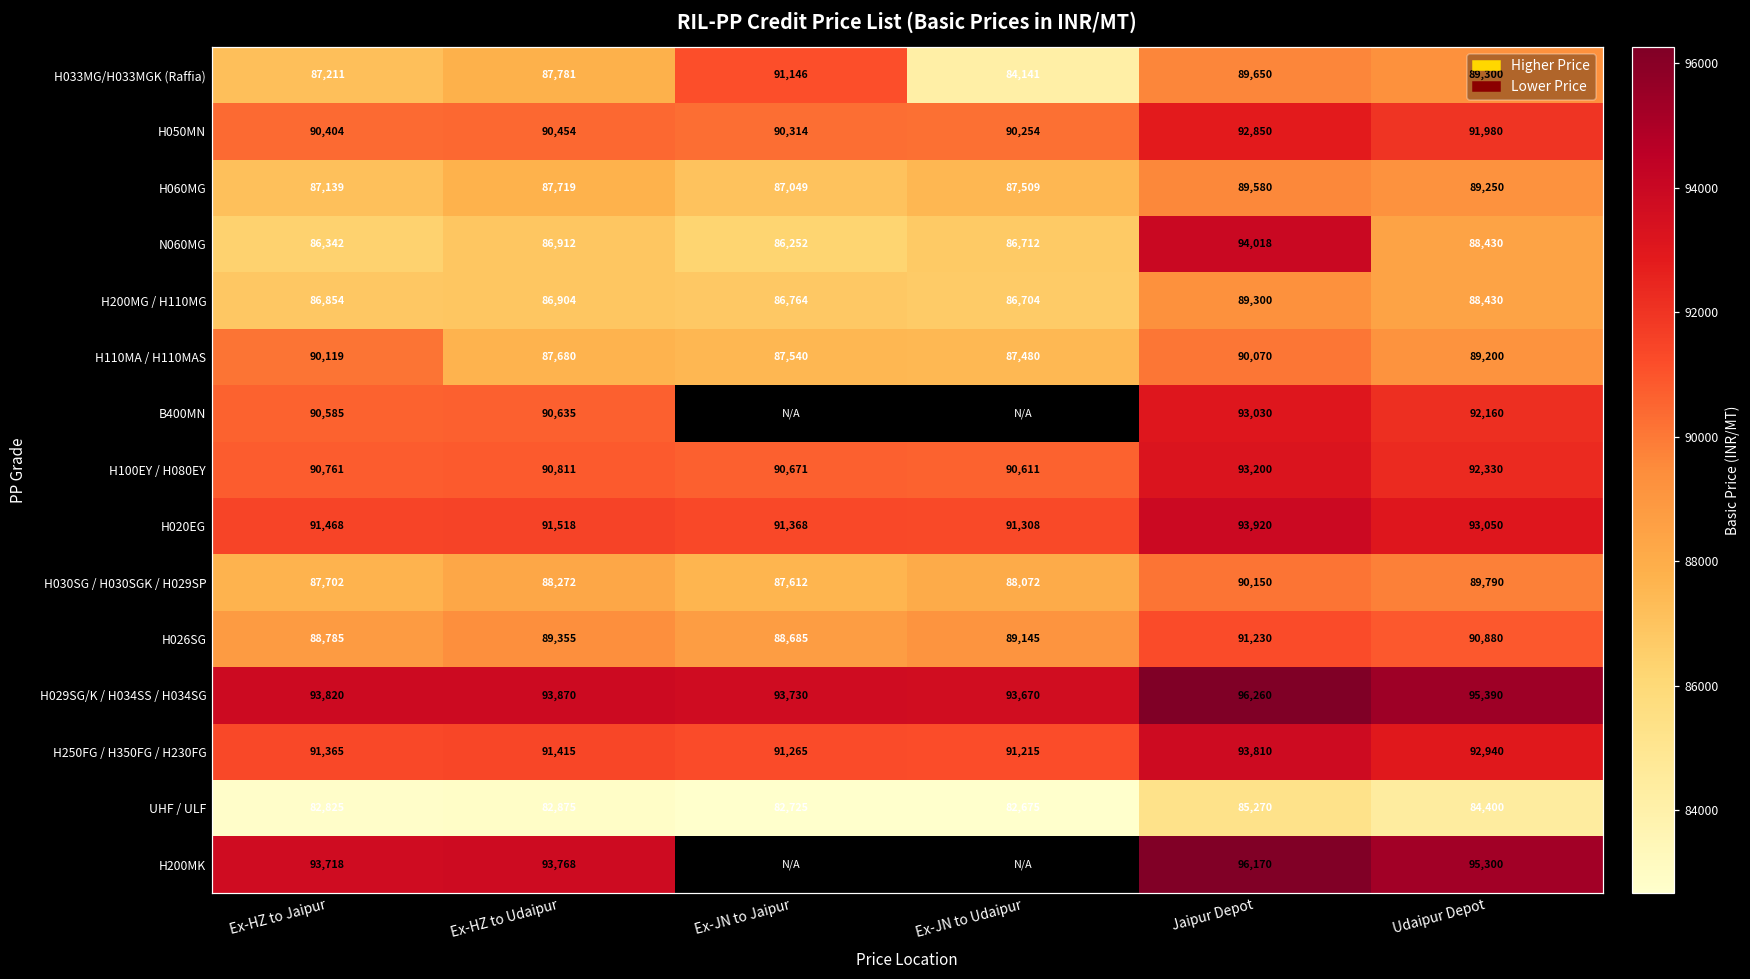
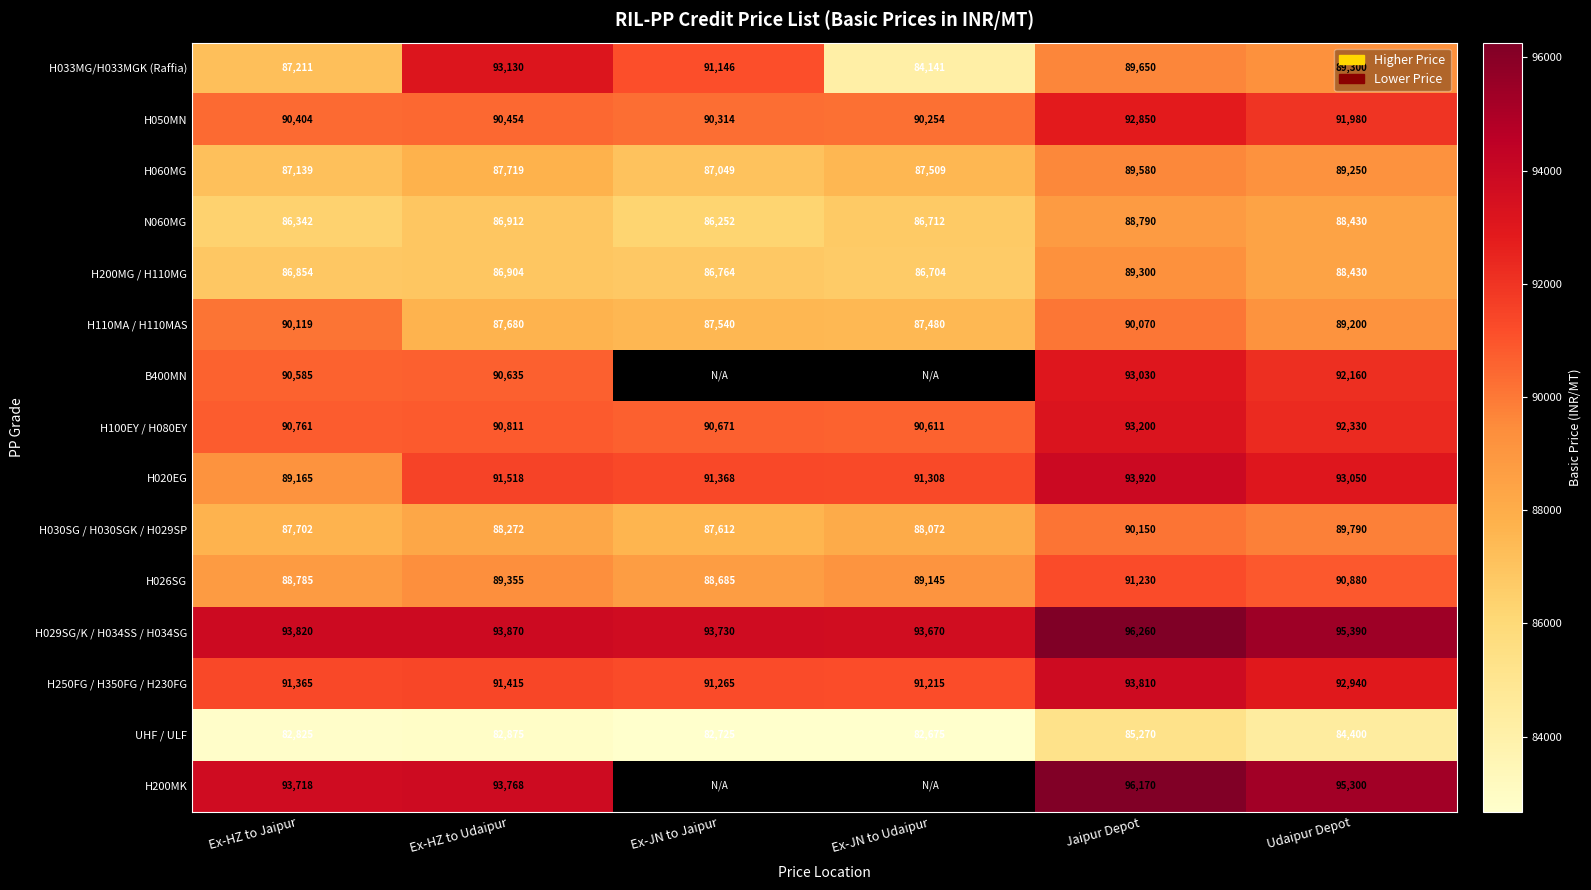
H033MG/H033MGK (Raffia), Ex-HZ to Udaipur: 87,781 -> 93,130
N060MG, Jaipur Depot: 94,018 -> 88,790
H020EG, Ex-HZ to Jaipur: 91,468 -> 89,165
